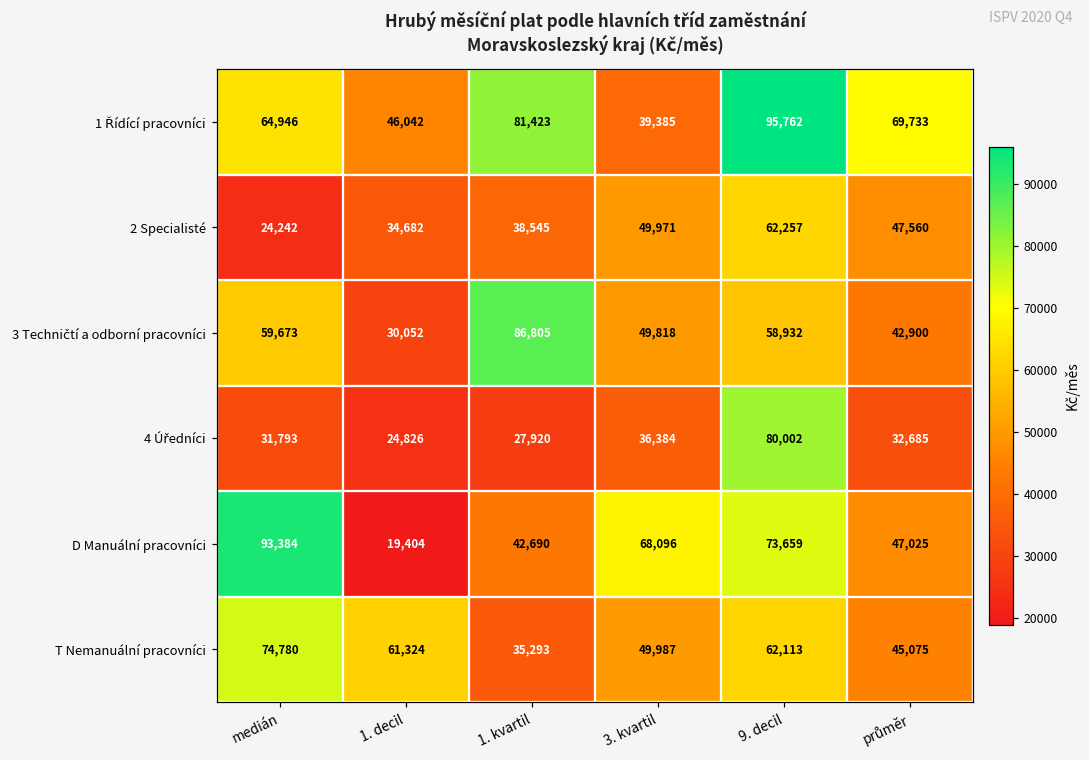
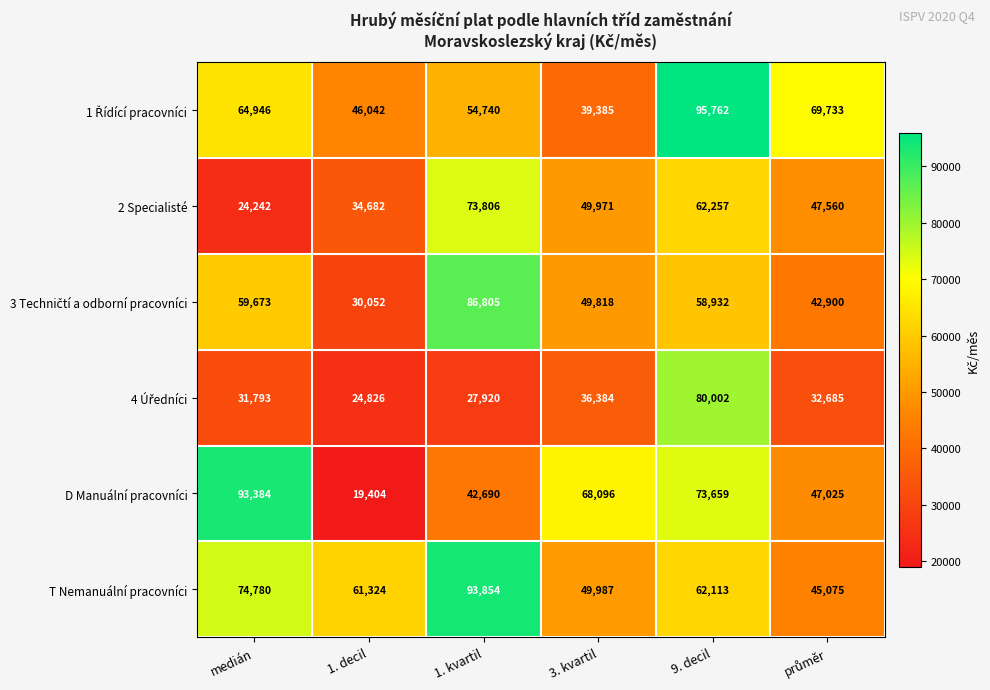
1 Řídící pracovníci, 1. kvartil: 81,423 -> 54,740
2 Specialisté, 1. kvartil: 38,545 -> 73,806
T Nemanuální pracovníci, 1. kvartil: 35,293 -> 93,854
